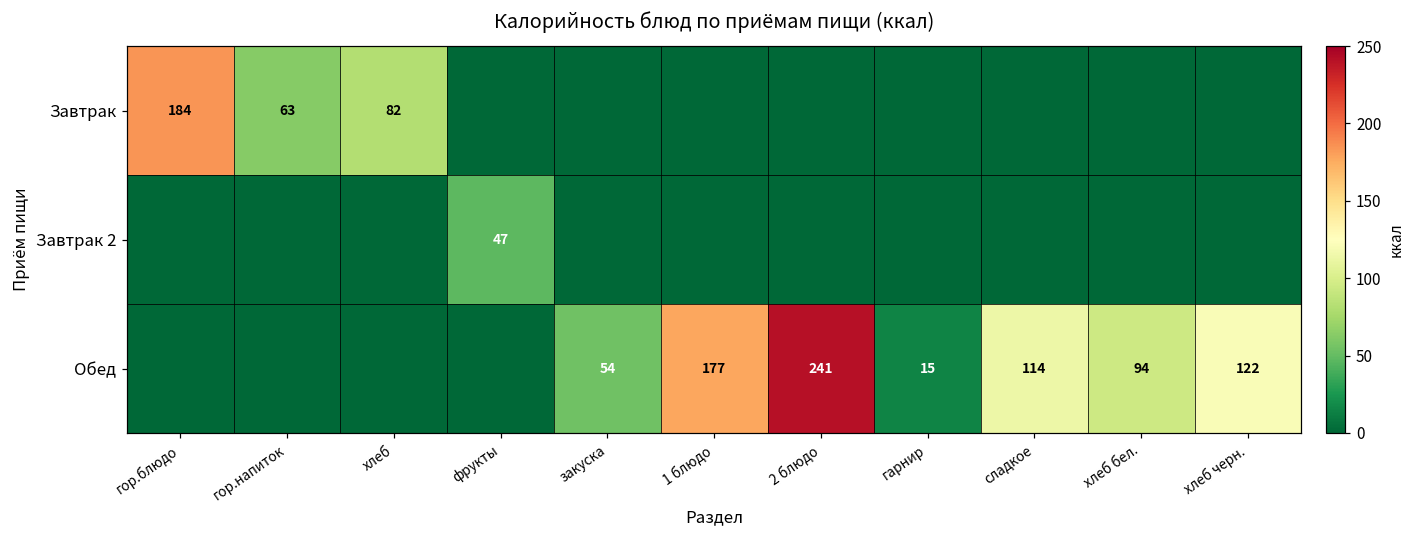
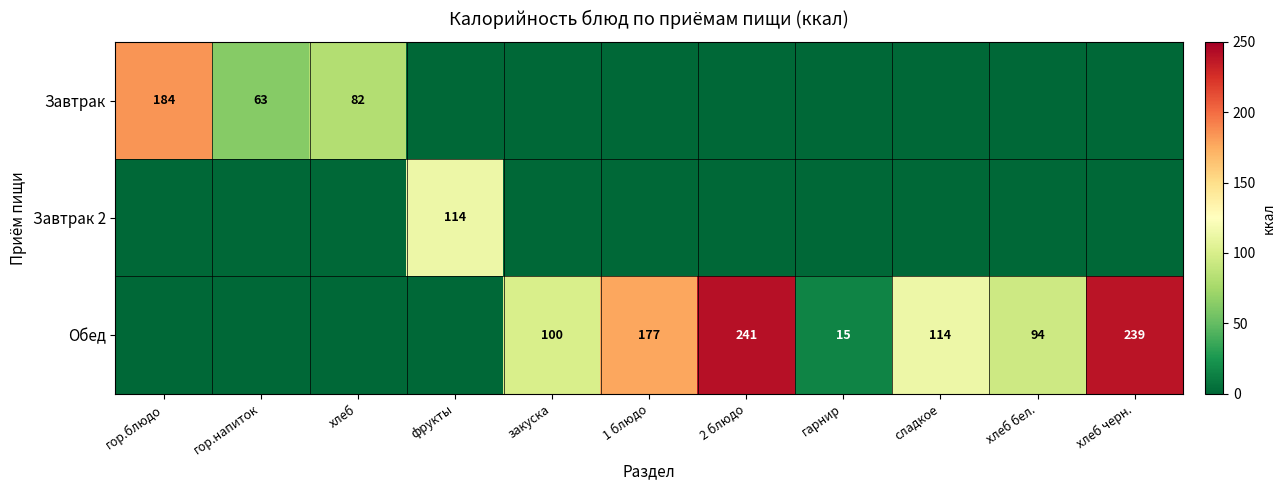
Завтрак 2, фрукты: 47 -> 114
Обед, закуска: 54 -> 100
Обед, хлеб черн.: 122 -> 239
